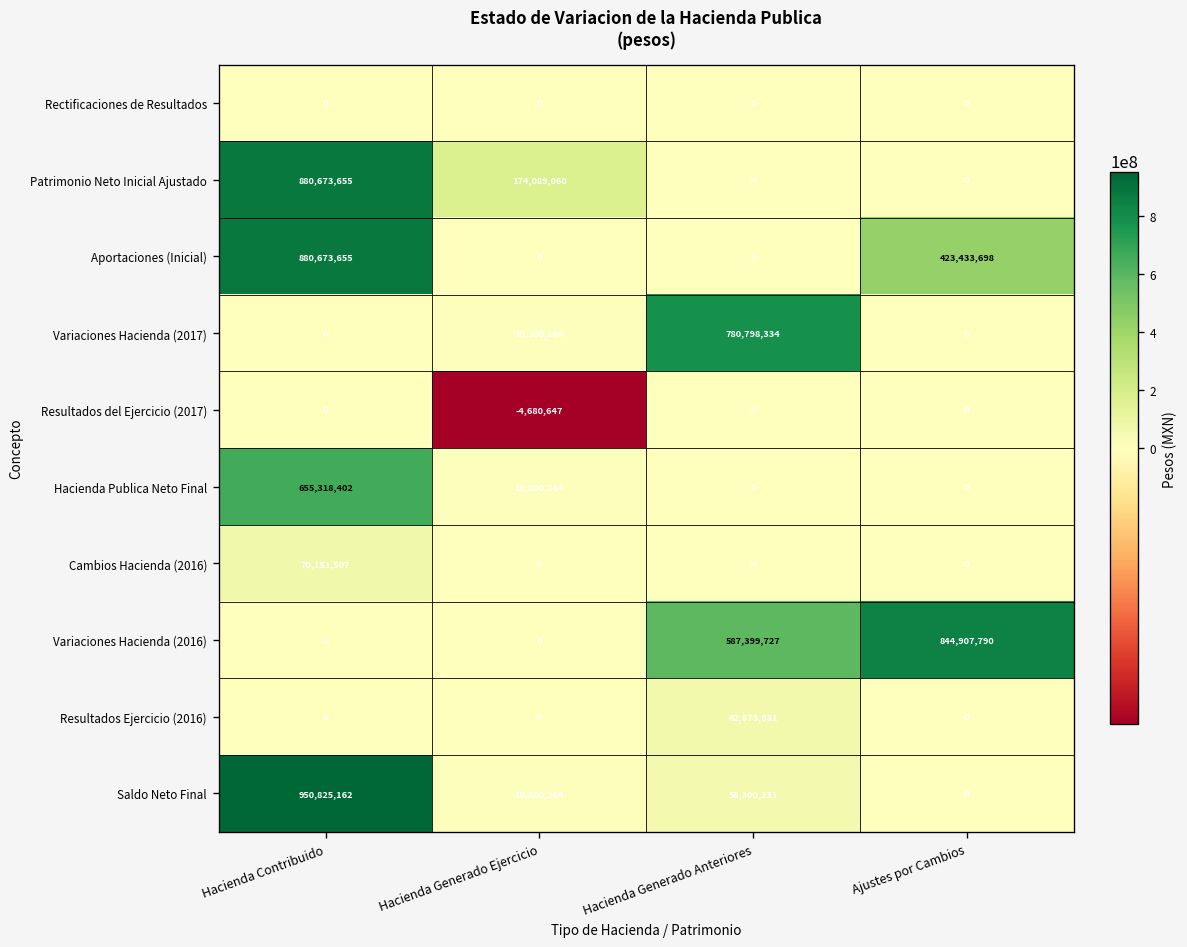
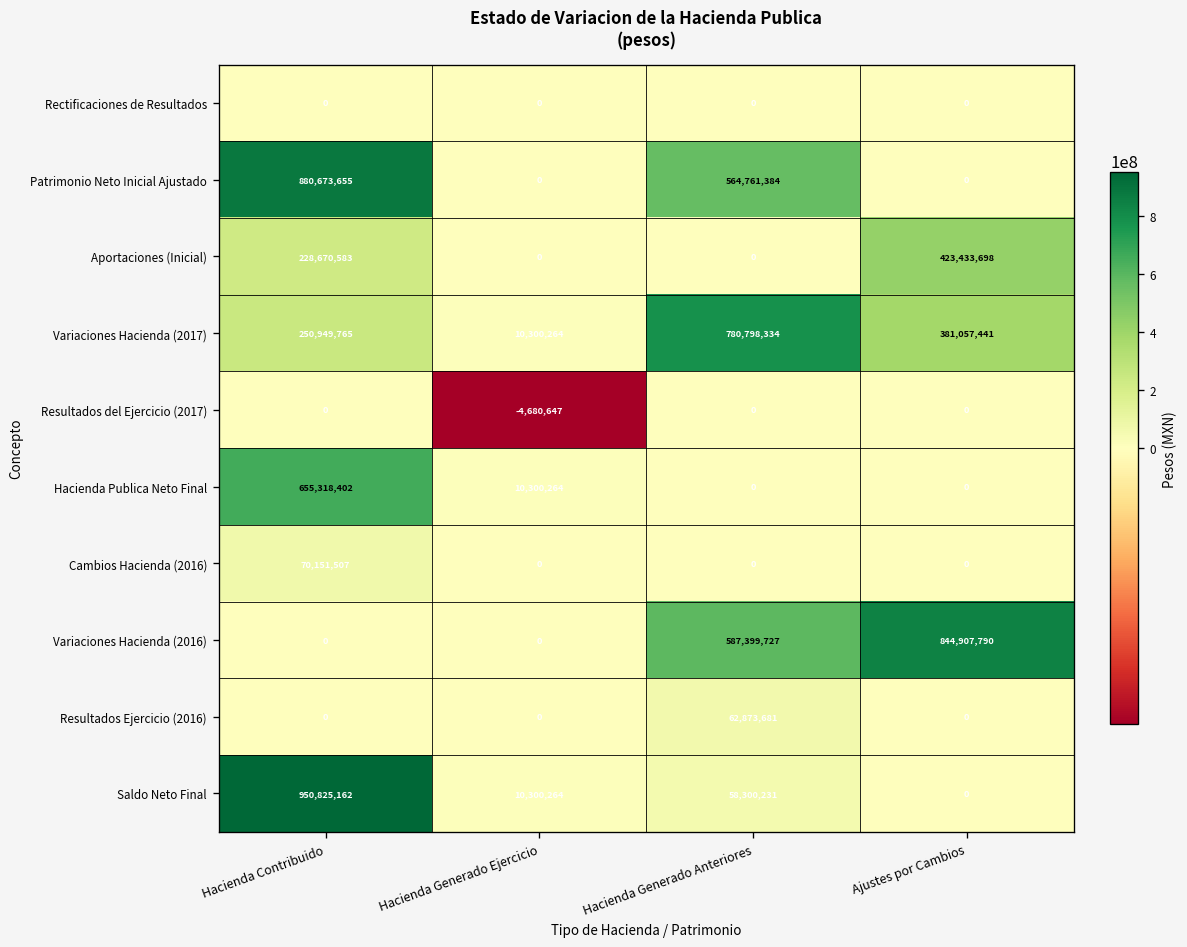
Patrimonio Neto Inicial Ajustado, Hacienda Generado Ejercicio: 174,089,060 -> 0
Patrimonio Neto Inicial Ajustado, Hacienda Generado Anteriores: 0 -> 564,761,384
Aportaciones (Inicial), Hacienda Contribuido: 880,673,655 -> 228,670,583
Variaciones Hacienda (2017), Hacienda Contribuido: 0 -> 250,949,765
Variaciones Hacienda (2017), Ajustes por Cambios: 0 -> 381,057,441
